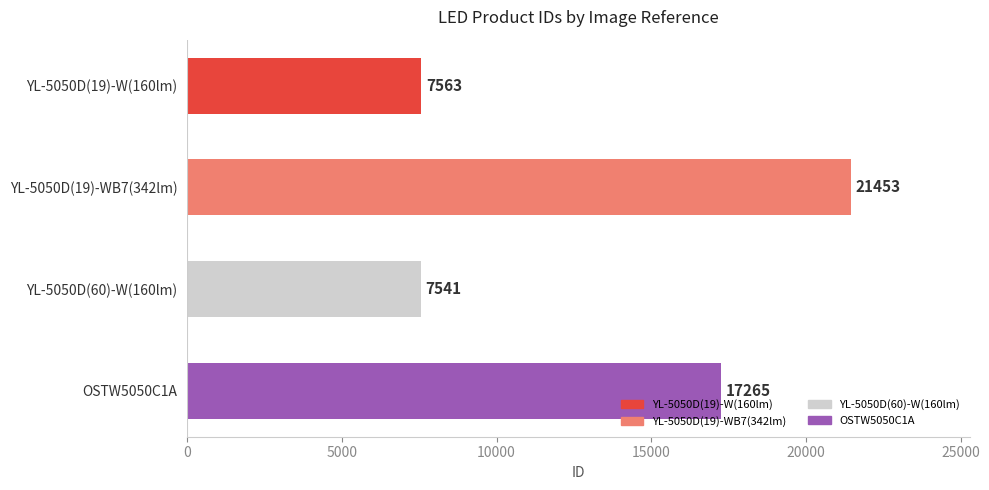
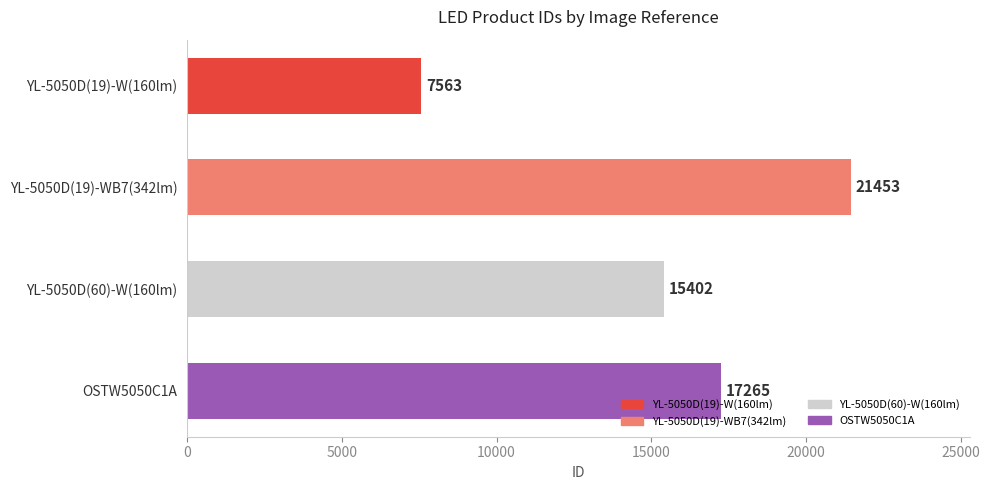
YL-5050D(60)-W(160lm): 7541 -> 15402
